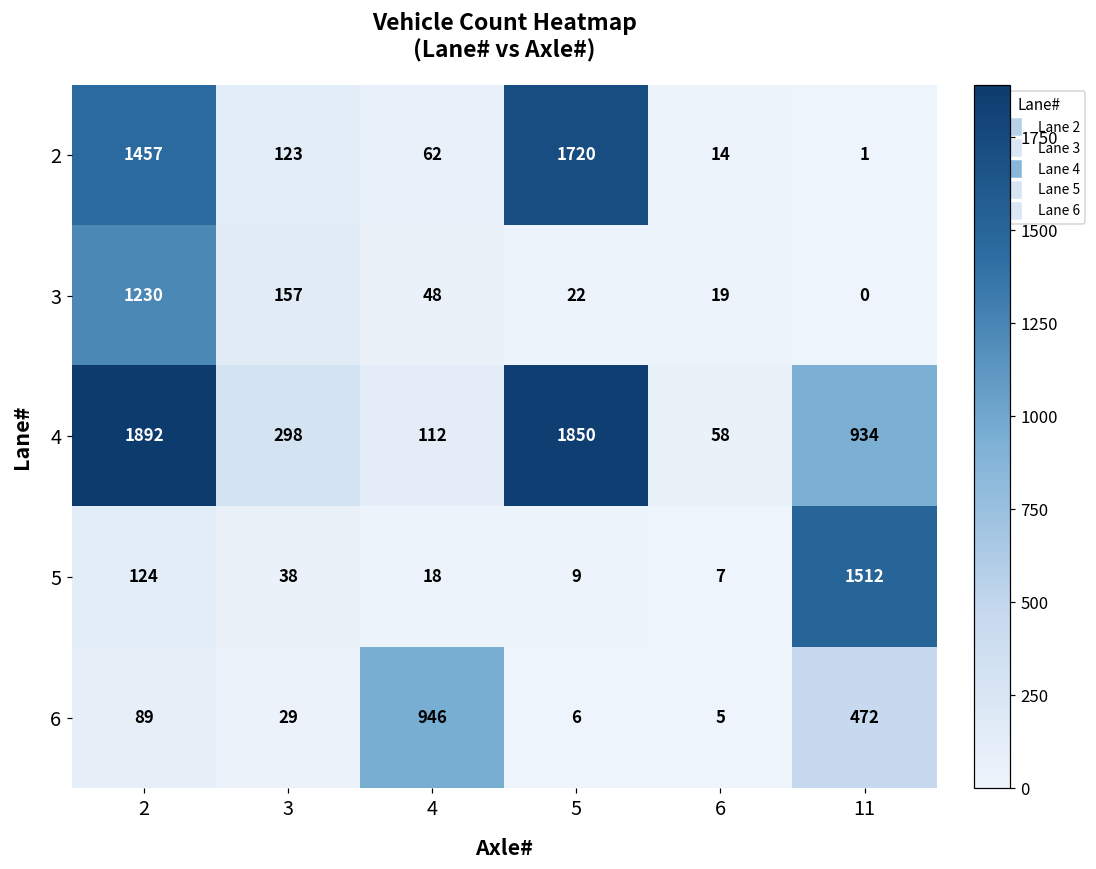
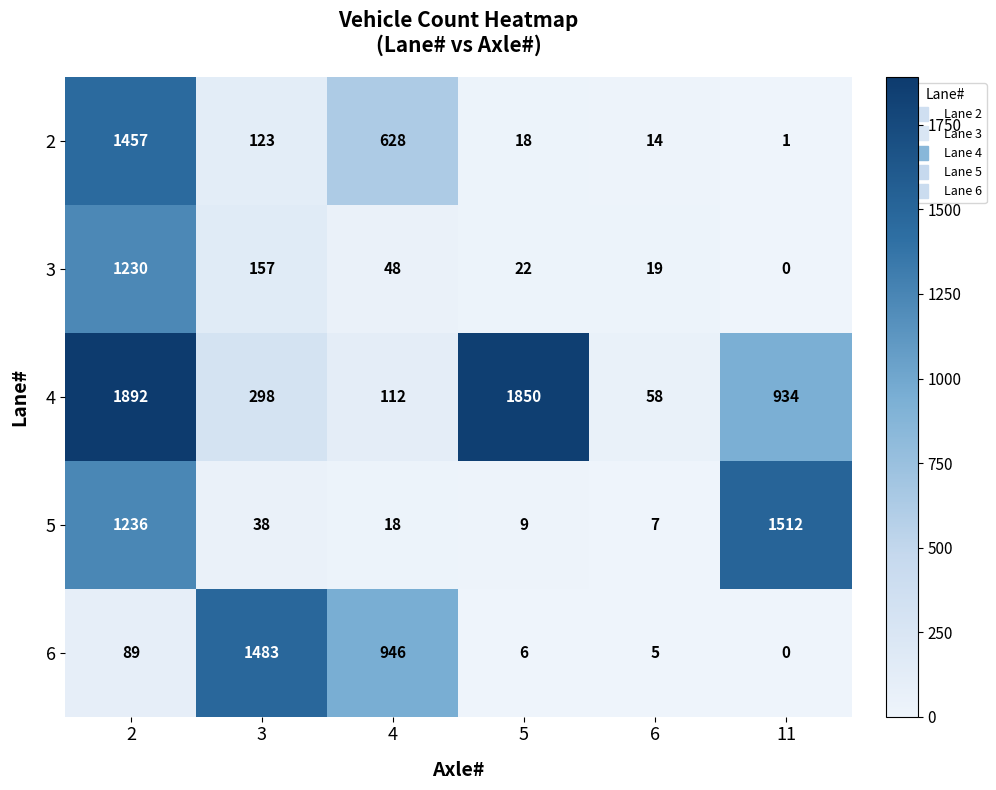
2, 4: 62 -> 628
2, 5: 1720 -> 18
5, 2: 124 -> 1236
6, 3: 29 -> 1483
6, 11: 472 -> 0
